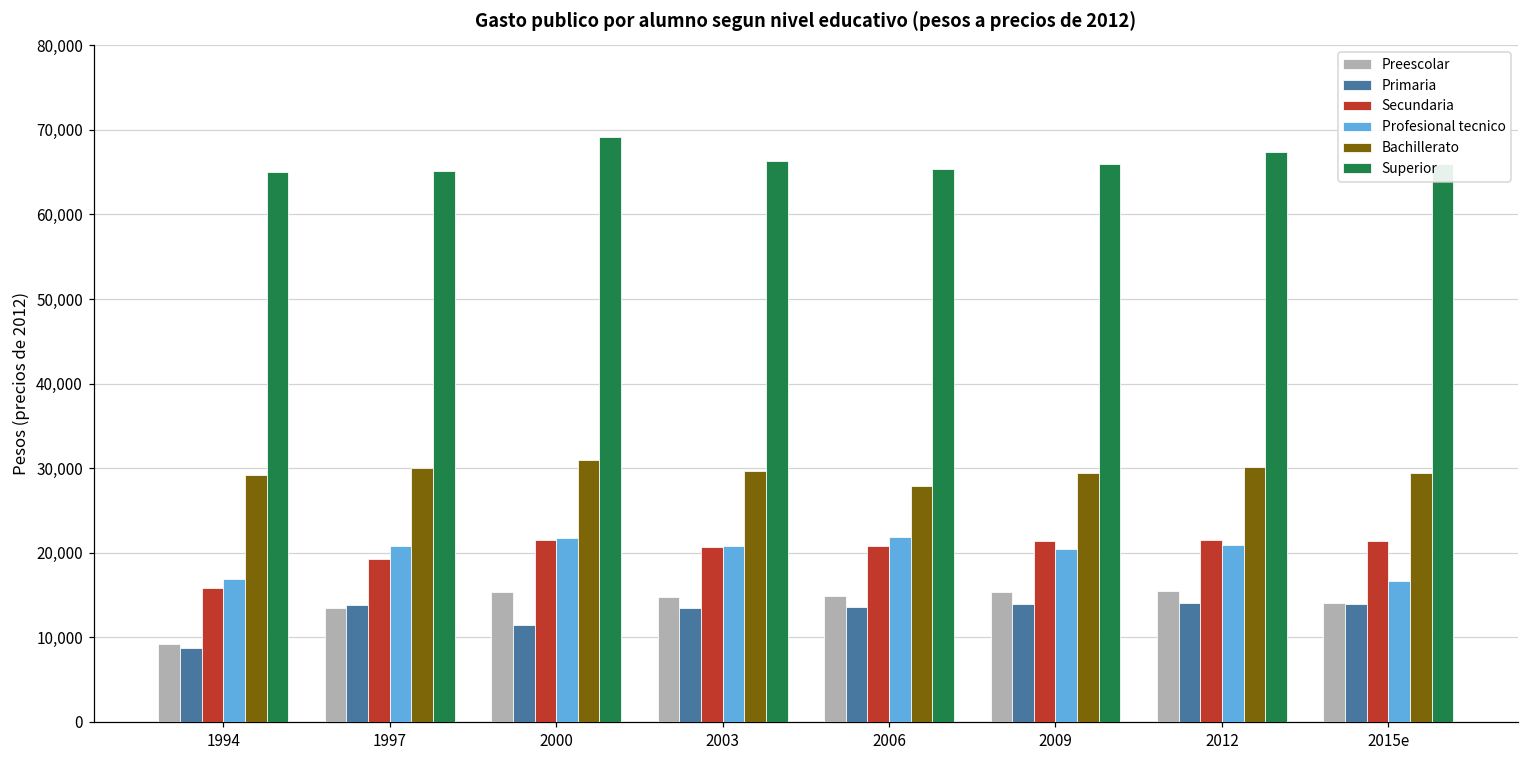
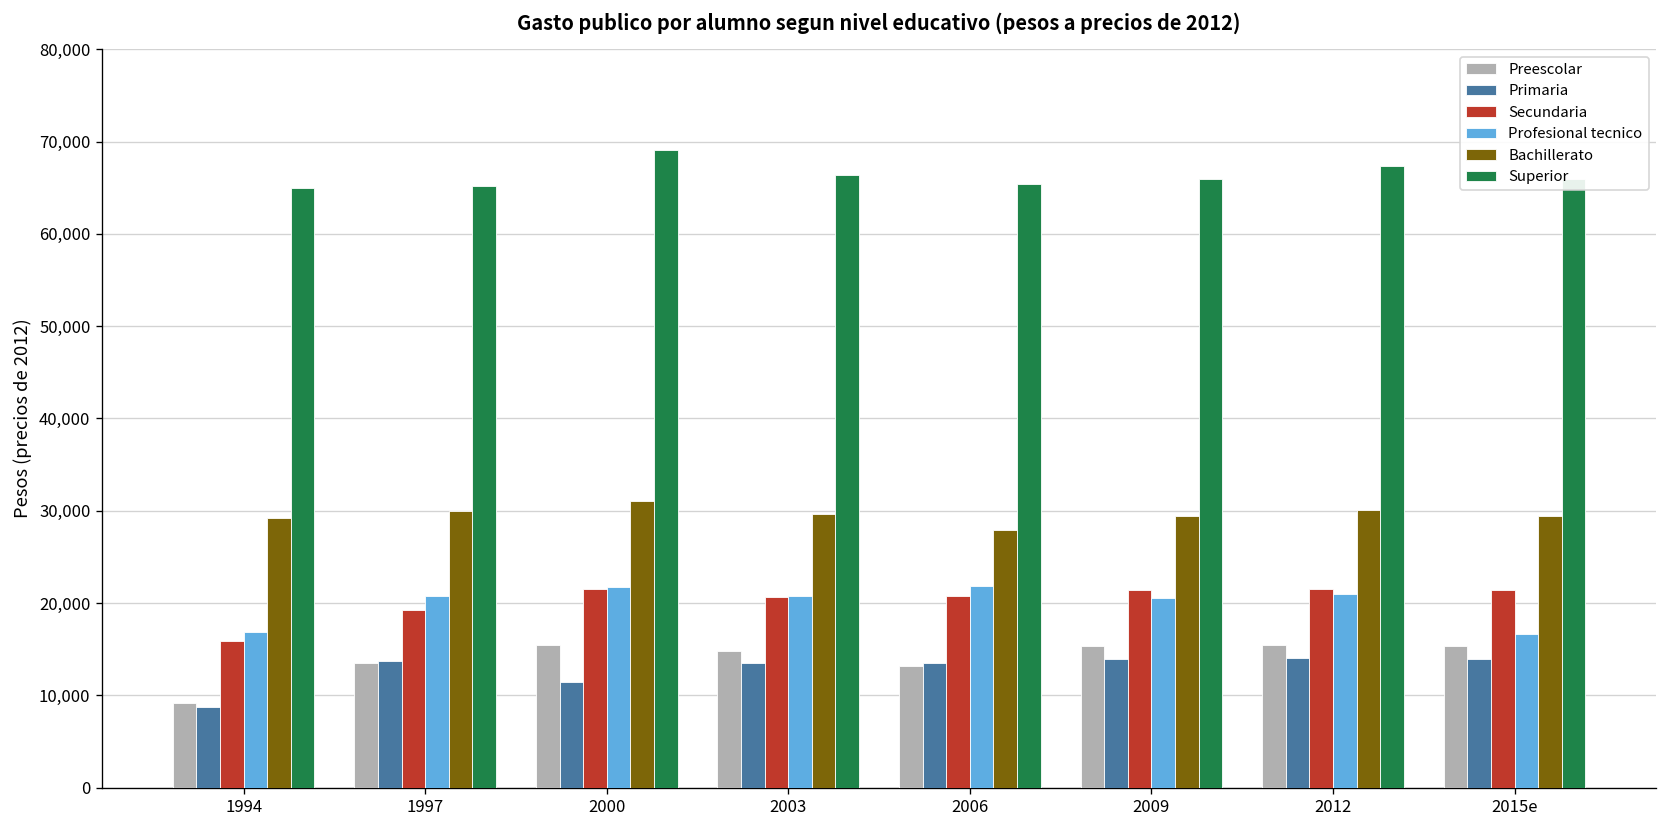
Preescolar, 2006: 15,000 -> 13,000
Preescolar, 2015e: 14,000 -> 15,000
